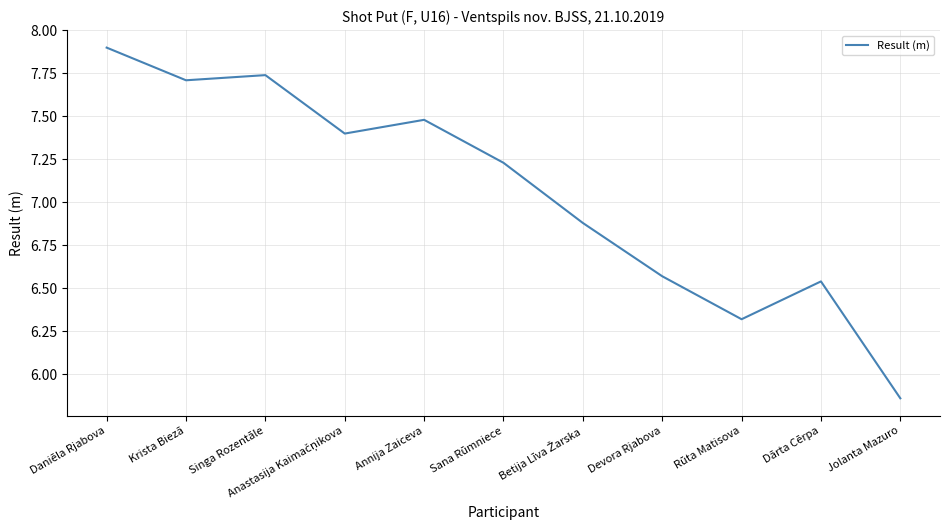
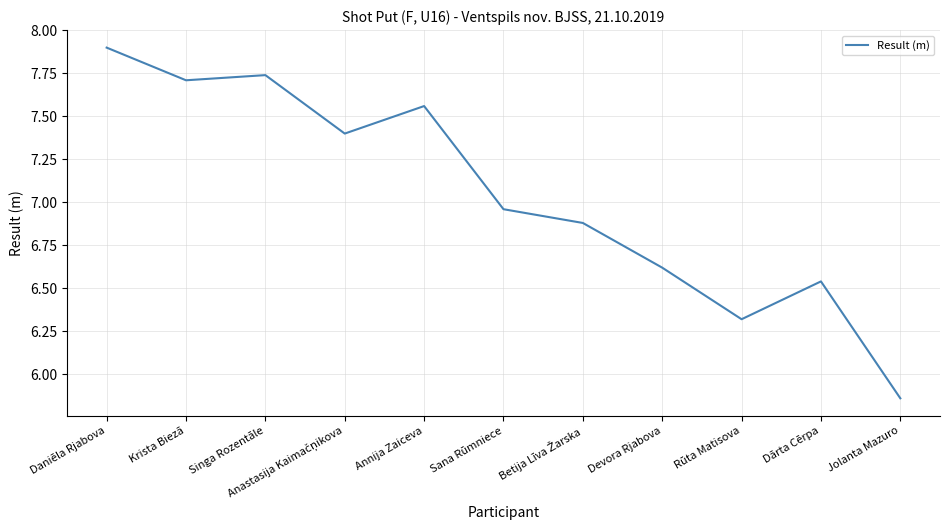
Annija Zaiceva: 7.48 -> 7.56
Sana Rūmniece: 7.23 -> 6.96
Devora Rjabova: 6.57 -> 6.62
